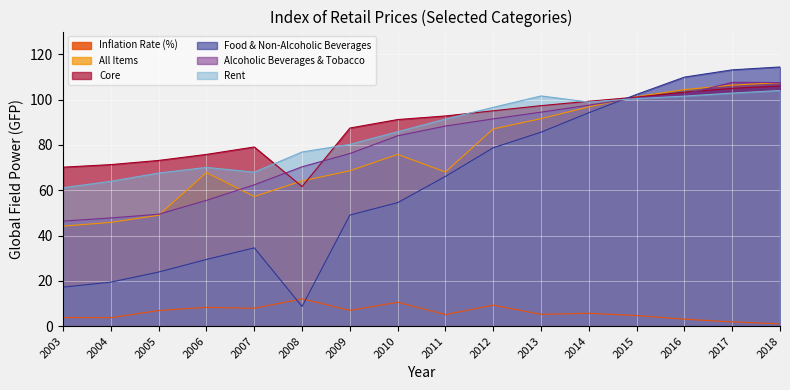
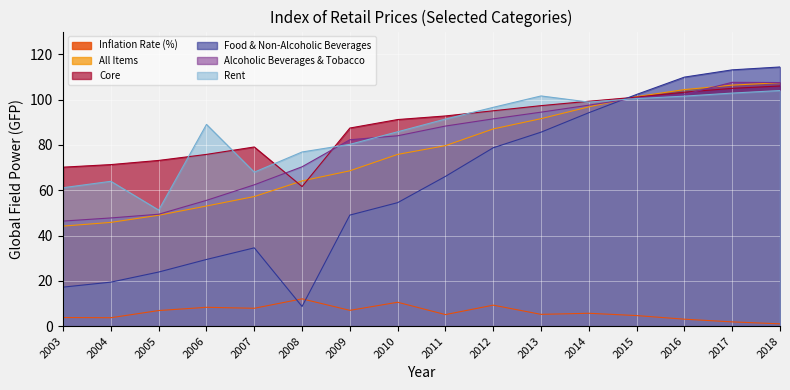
Rent, 2005: 68 -> 51
All Items, 2006: 68 -> 53
Rent, 2006: 70 -> 89
Alcoholic Beverages & Tobacco, 2009: 76 -> 82
All Items, 2011: 68 -> 80
